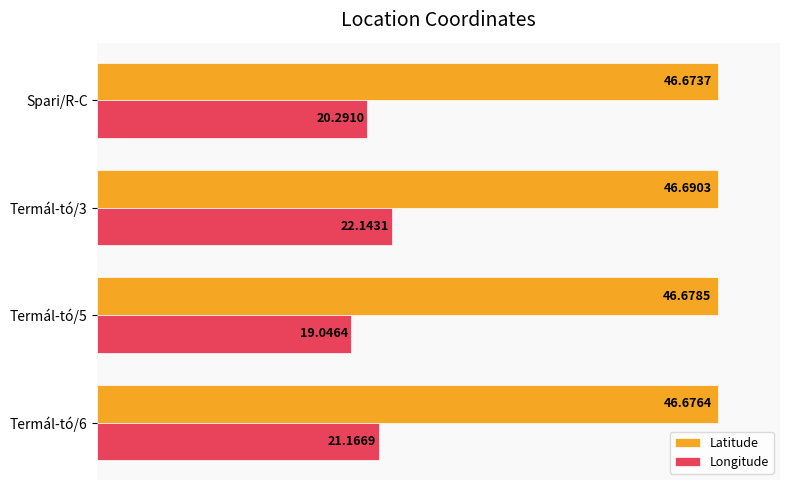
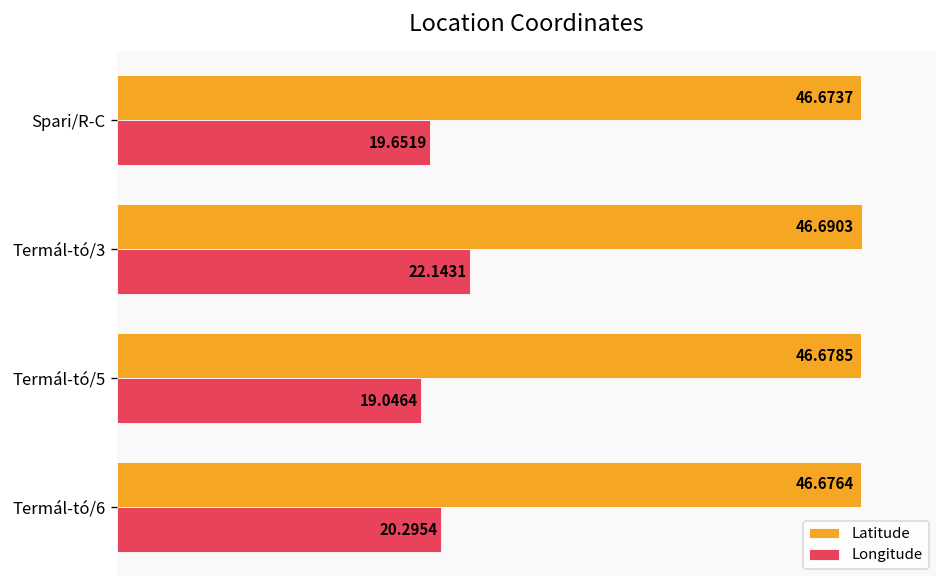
Longitude, Spari/R-C: 20.2910 -> 19.6519
Longitude, Termál-tó/6: 21.1669 -> 20.2954
